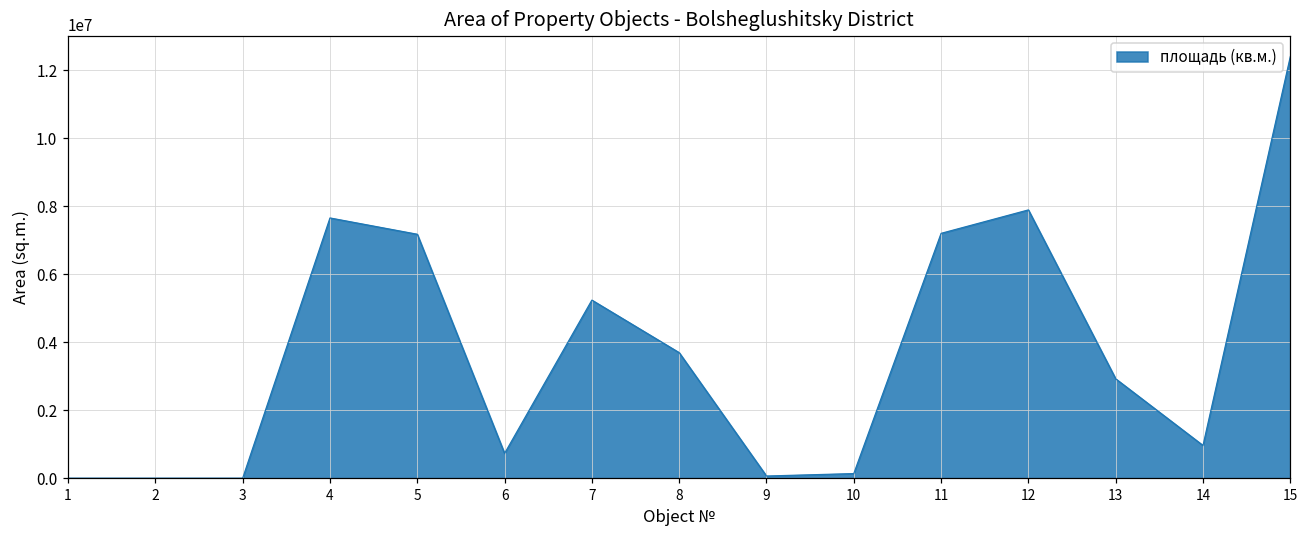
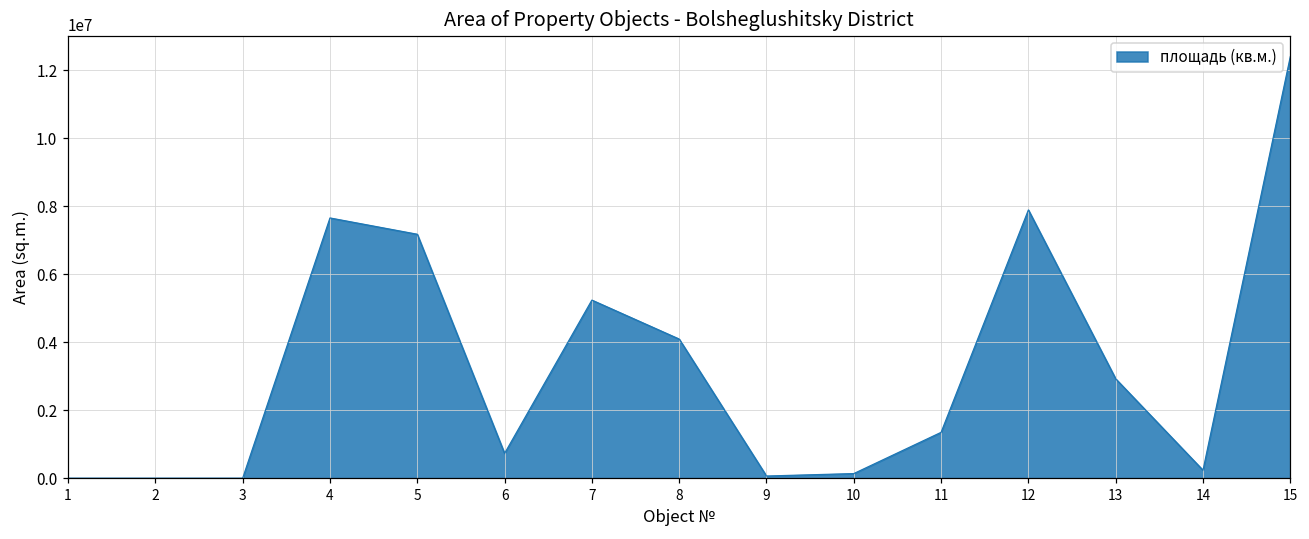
8: 3700000 -> 4100000
11: 7200000 -> 1300000
14: 1000000 -> 200000
